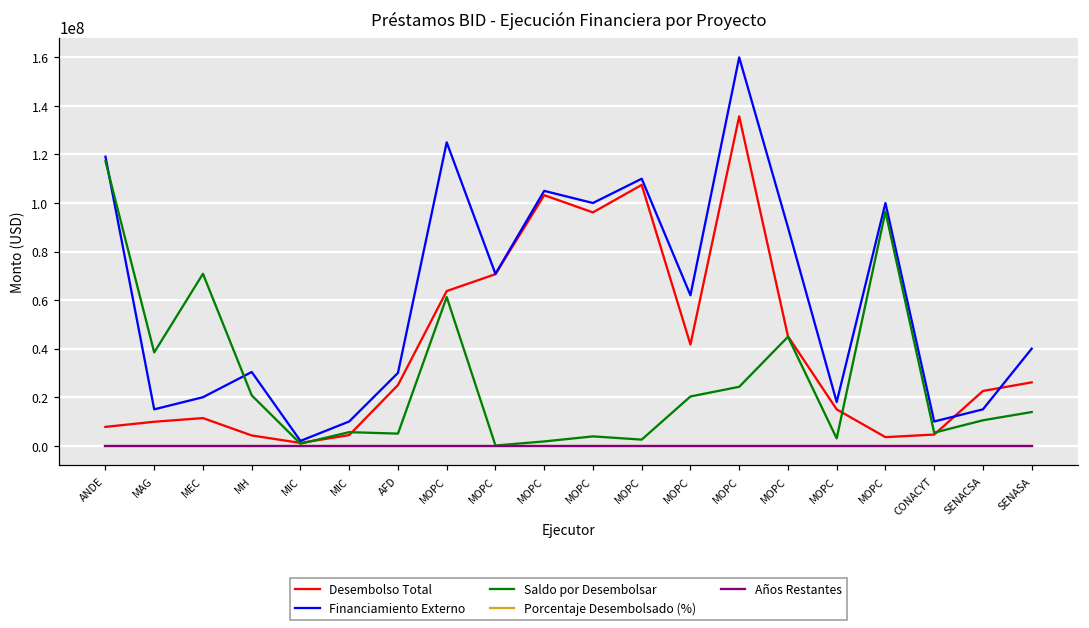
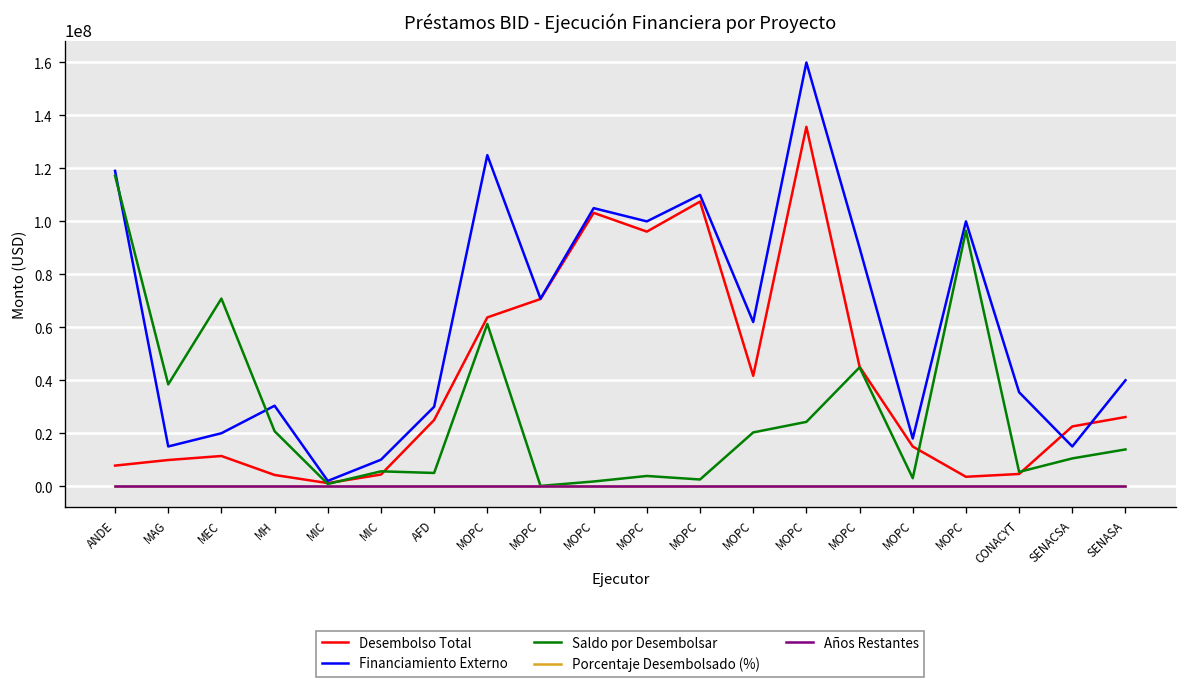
Financiamiento Externo, CONACYT: 10000000 -> 35000000
